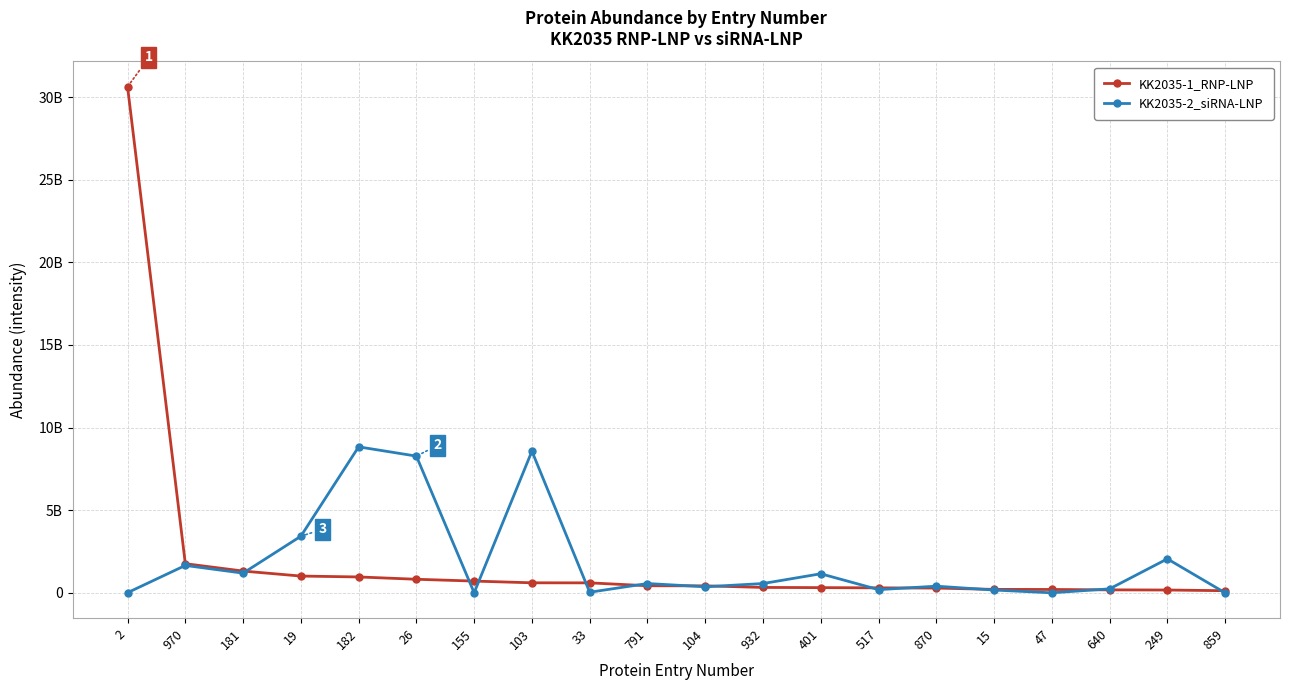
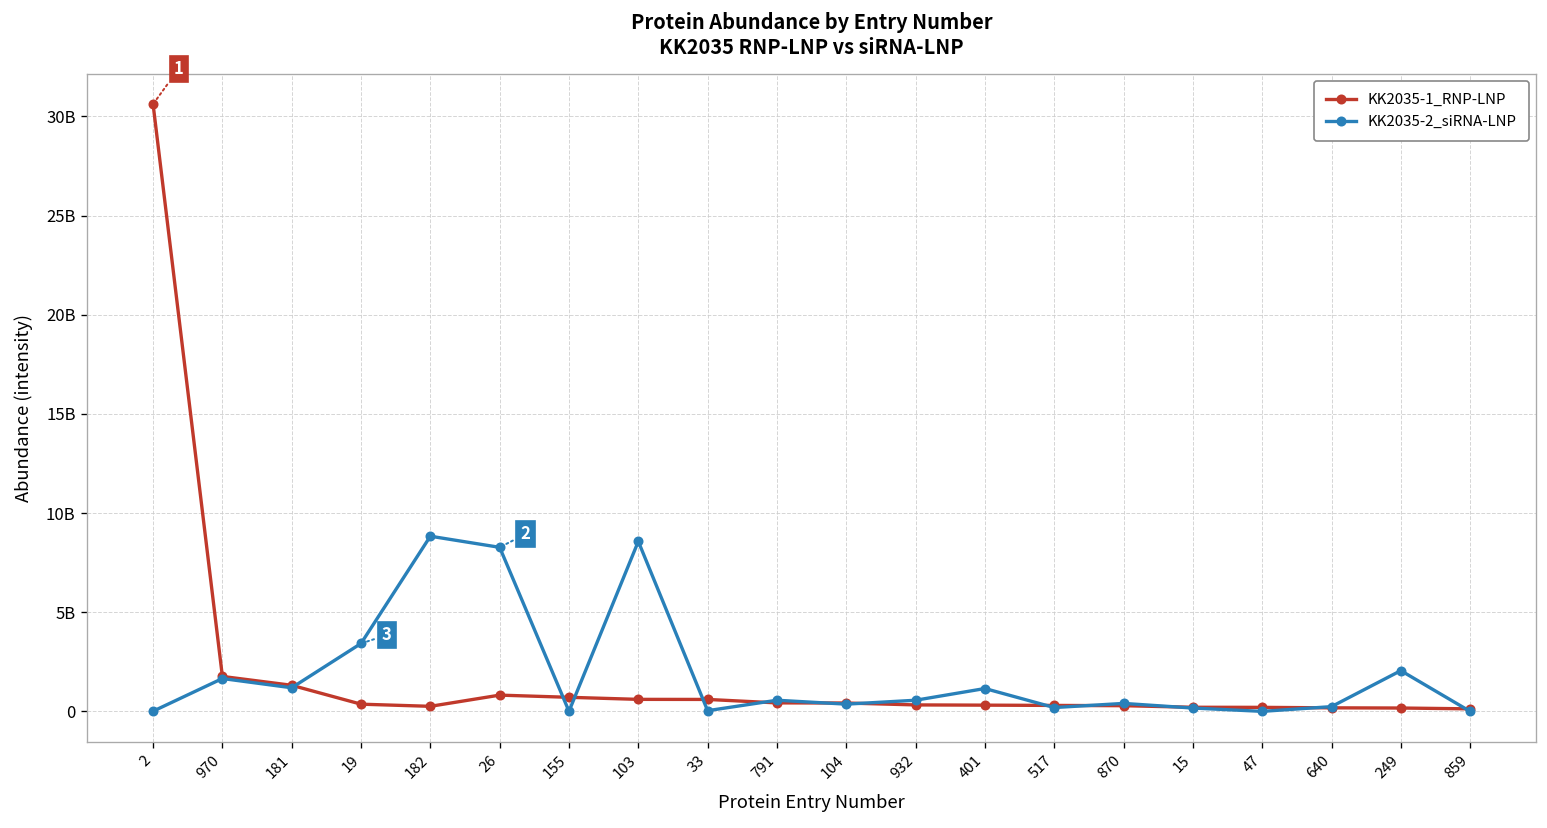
KK2035-1_RNP-LNP, 19: 1000000000 -> 400000000
KK2035-1_RNP-LNP, 182: 1000000000 -> 300000000
